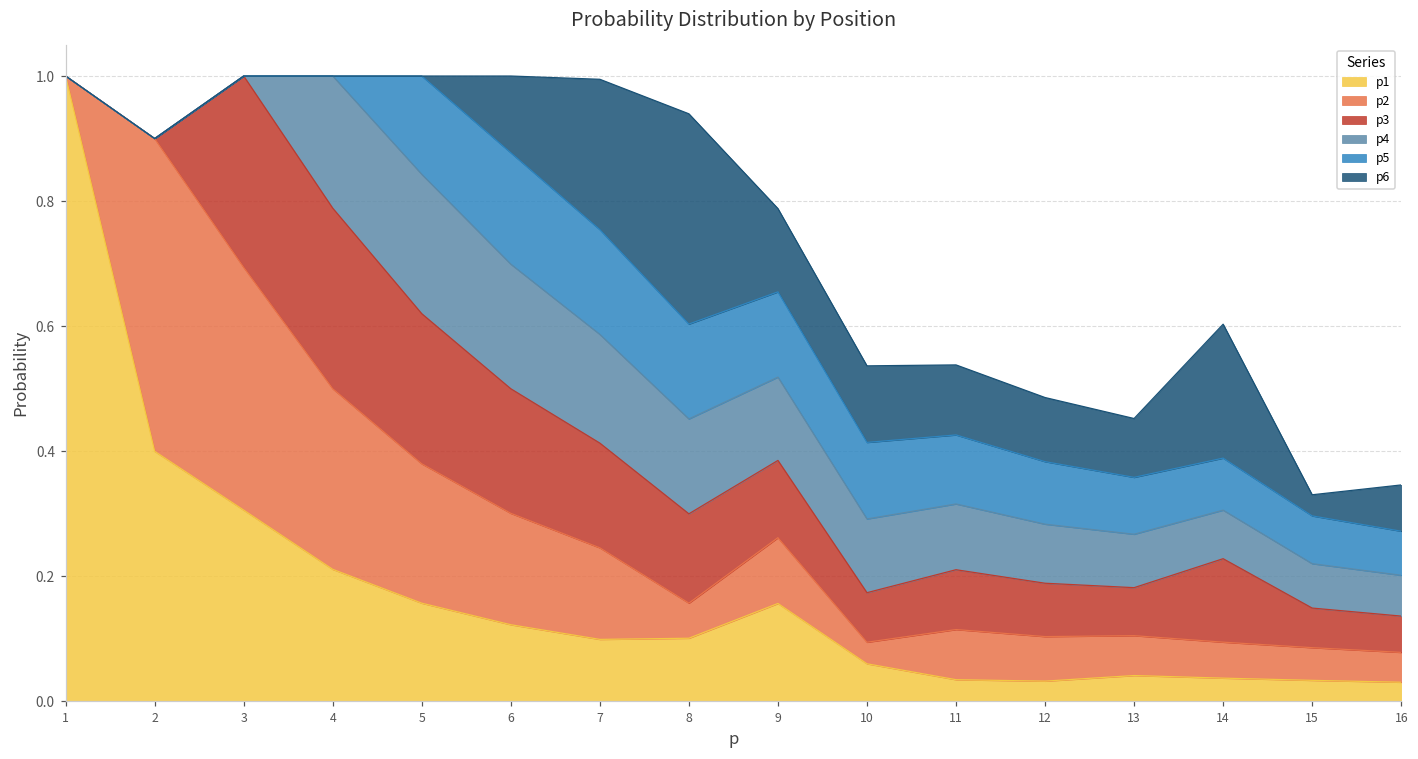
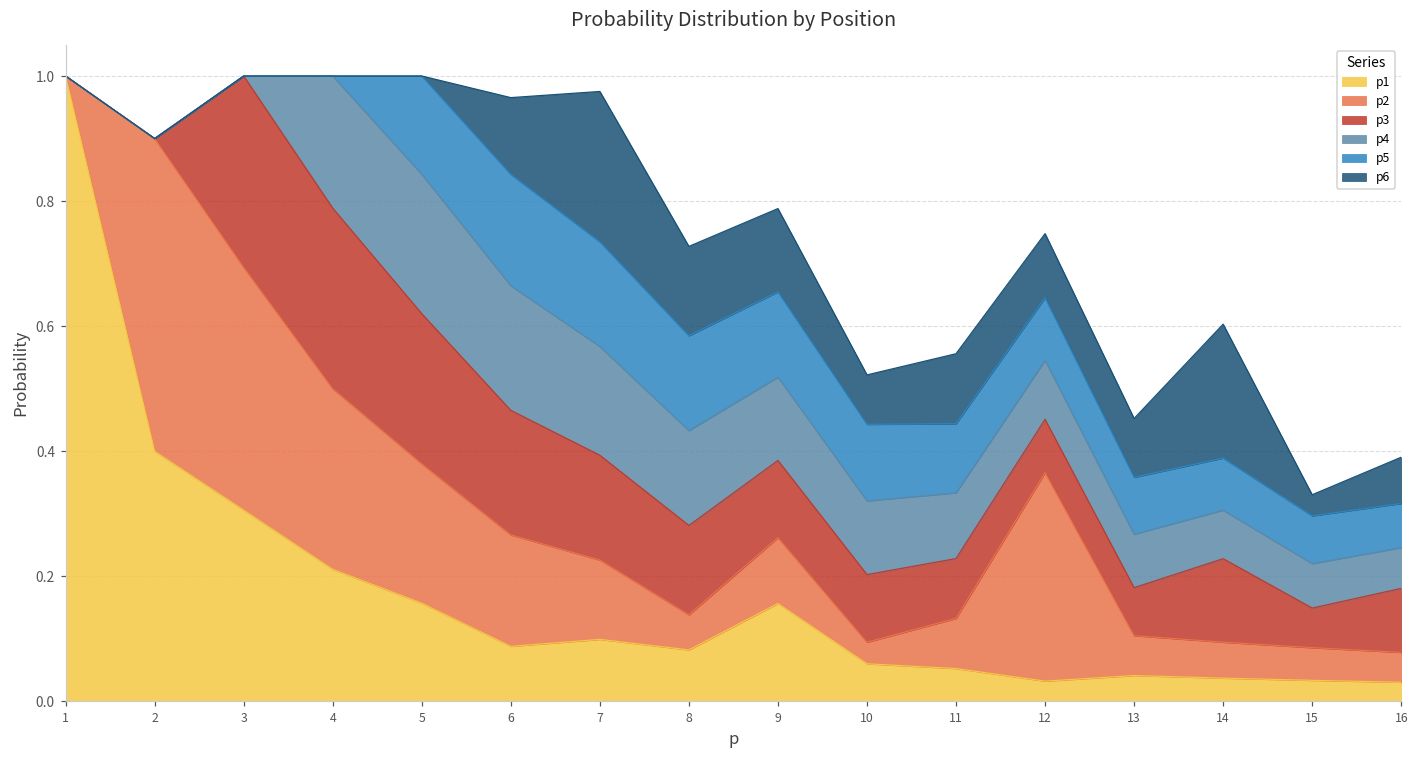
p1, 6: 0.12 -> 0.09
p2, 7: 0.15 -> 0.13
p1, 8: 0.10 -> 0.08
p6, 8: 0.34 -> 0.14
p3, 10: 0.08 -> 0.11
p6, 10: 0.12 -> 0.08
p1, 11: 0.03 -> 0.05
p2, 12: 0.07 -> 0.33
p3, 16: 0.06 -> 0.10
